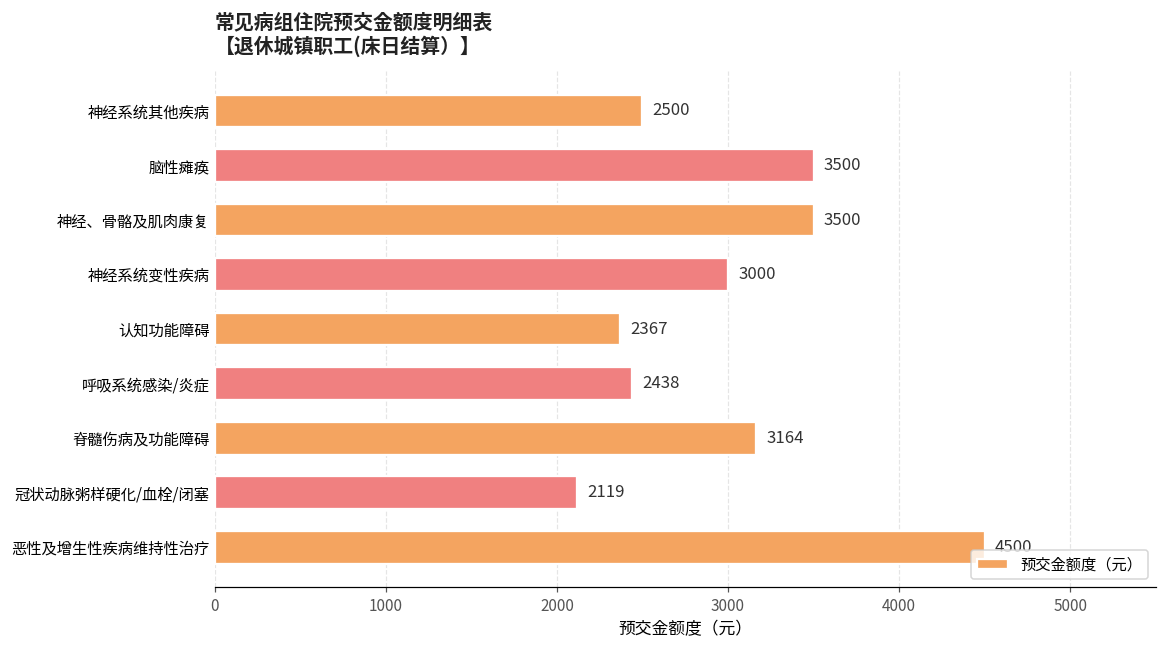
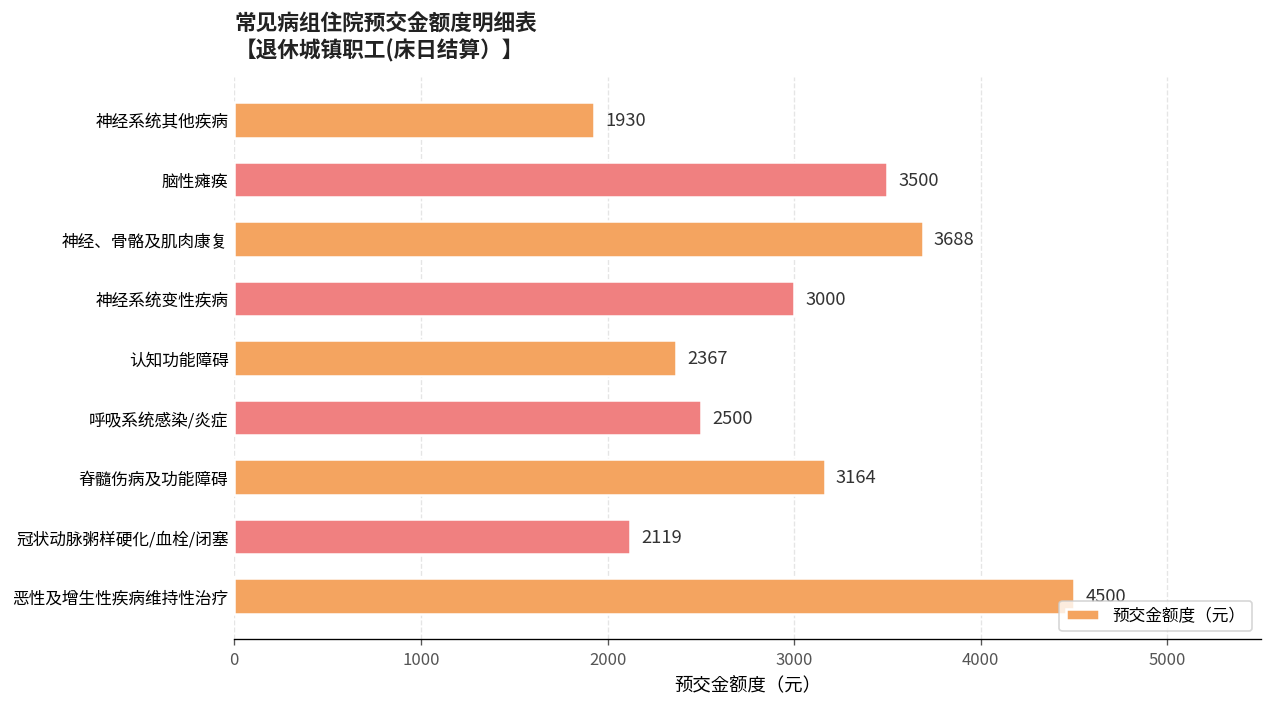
神经系统其他疾病: 2500 -> 1930
神经、骨骼及肌肉康复: 3500 -> 3688
呼吸系统感染/炎症: 2438 -> 2500
